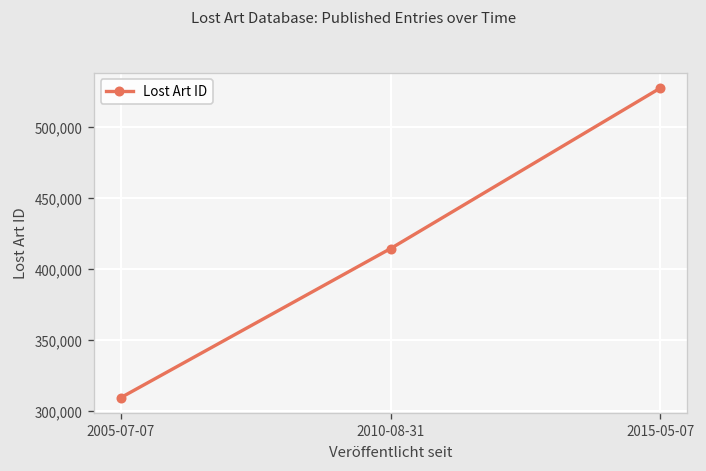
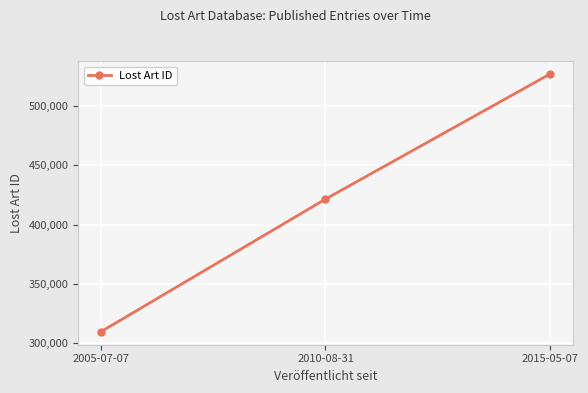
2010-08-31: 414,000 -> 421,000
